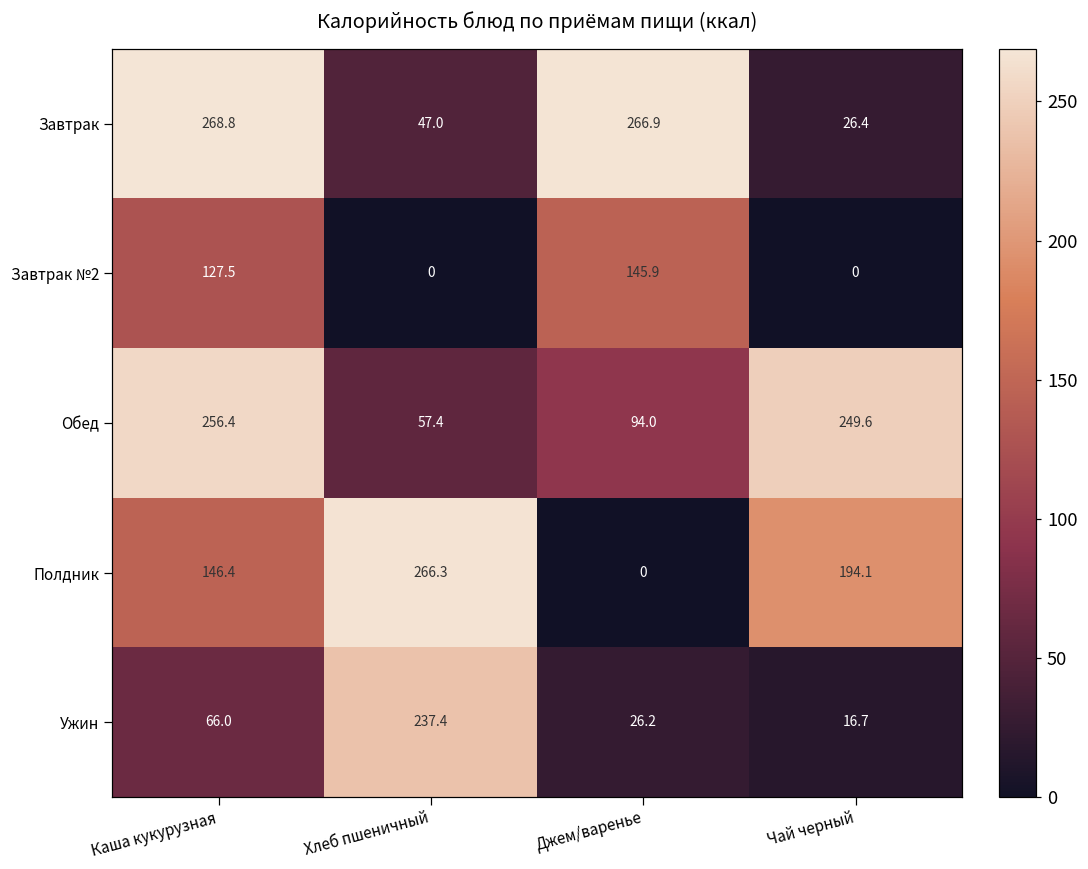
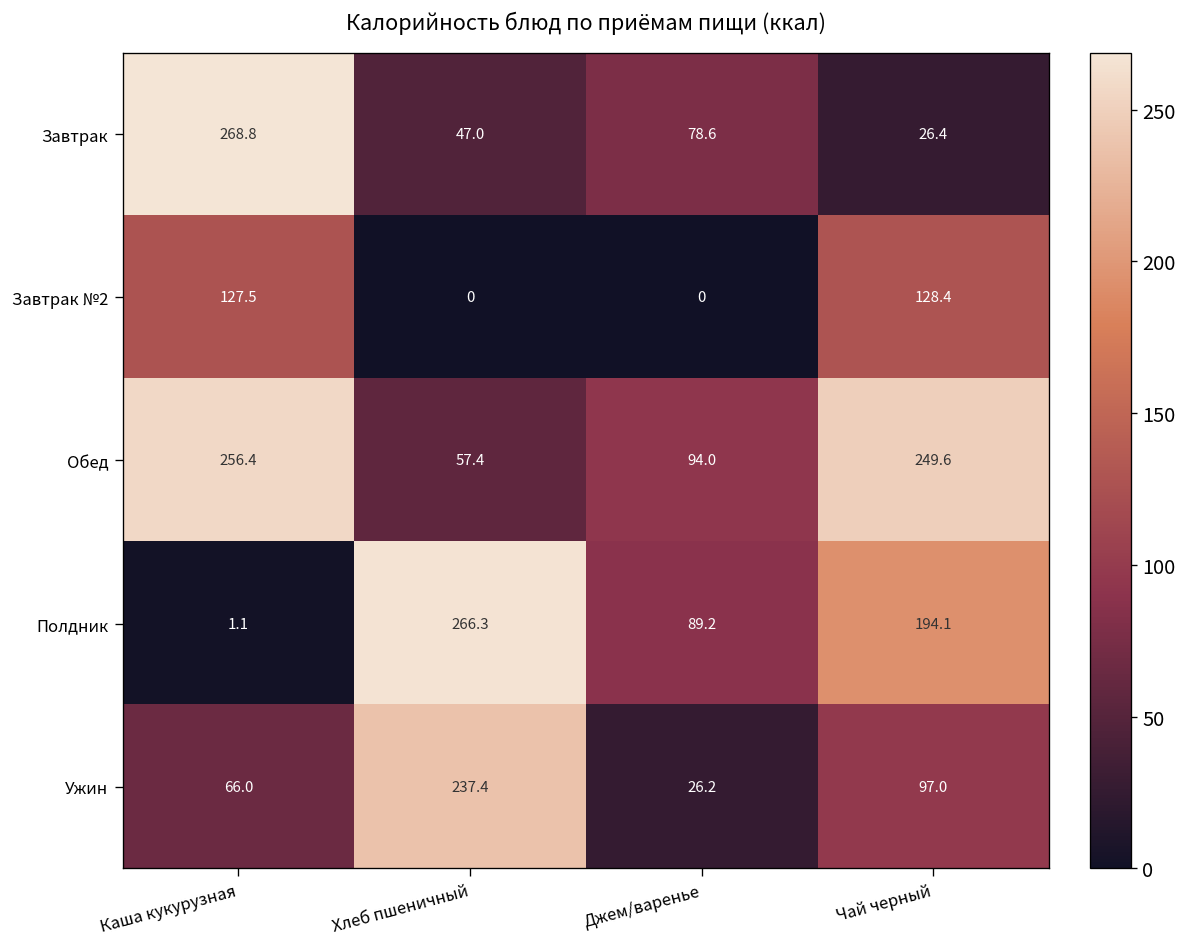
Завтрак, Джем/варенье: 266.9 -> 78.6
Завтрак №2, Джем/варенье: 145.9 -> 0
Завтрак №2, Чай черный: 0 -> 128.4
Полдник, Каша кукурузная: 146.4 -> 1.1
Полдник, Джем/варенье: 0 -> 89.2
Ужин, Чай черный: 16.7 -> 97.0
